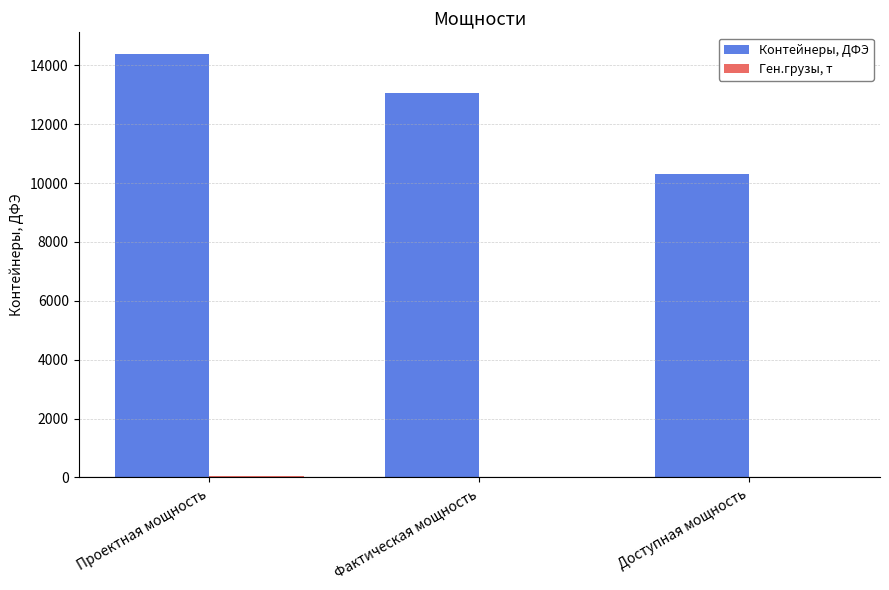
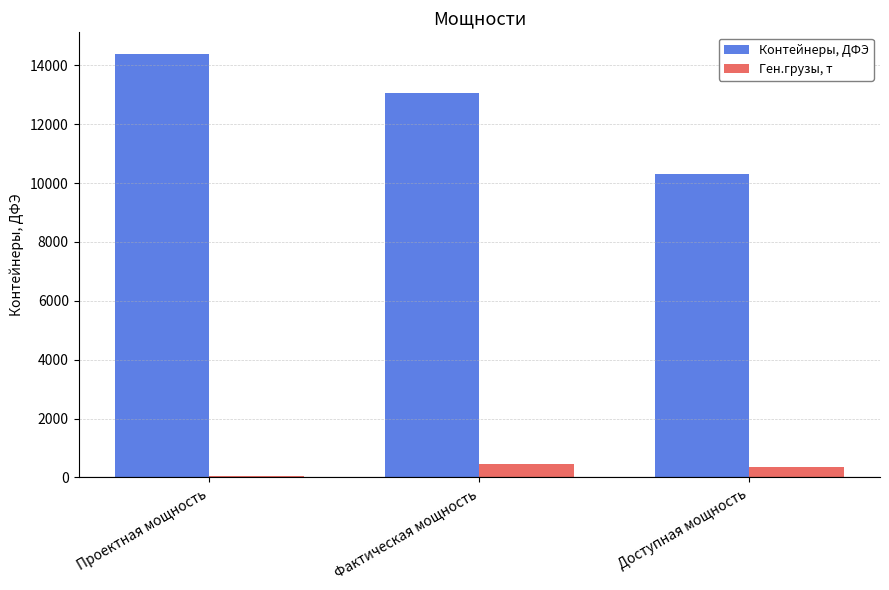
Ген.грузы, т, Фактическая мощность: 0 -> 500
Ген.грузы, т, Доступная мощность: 0 -> 300
